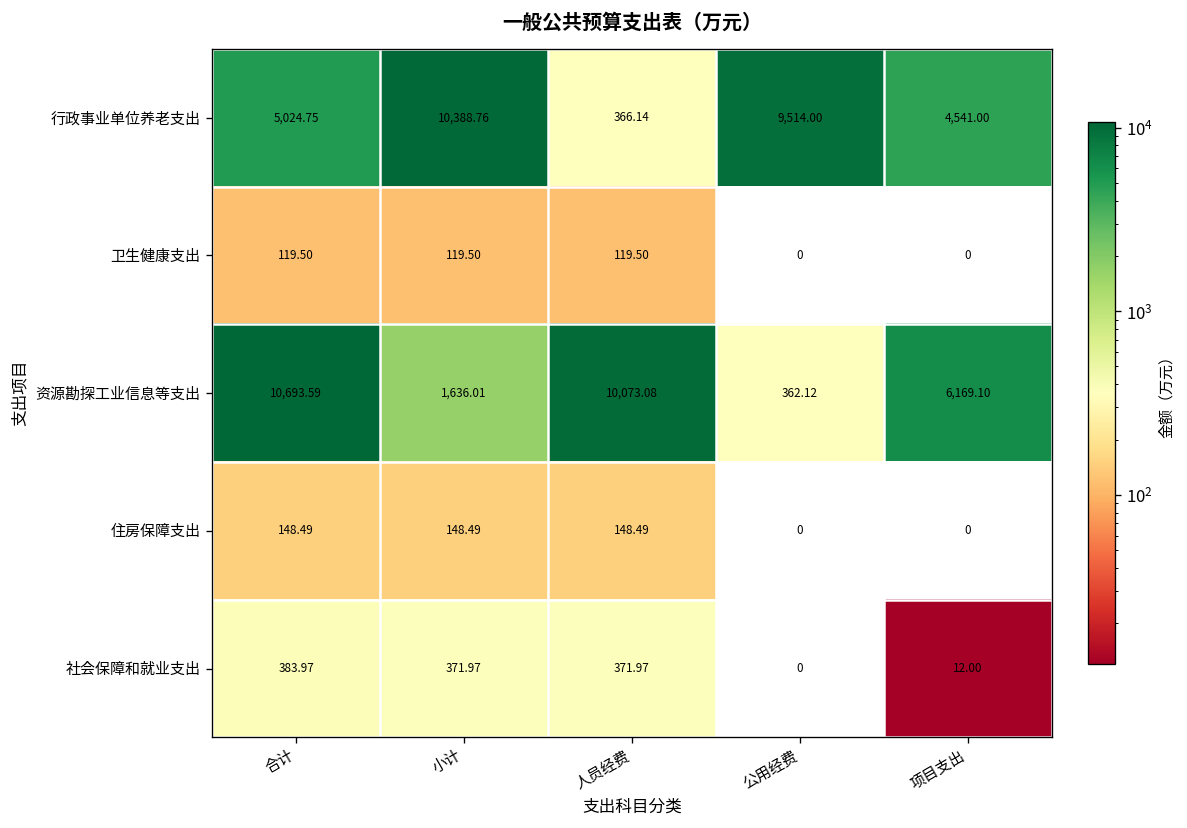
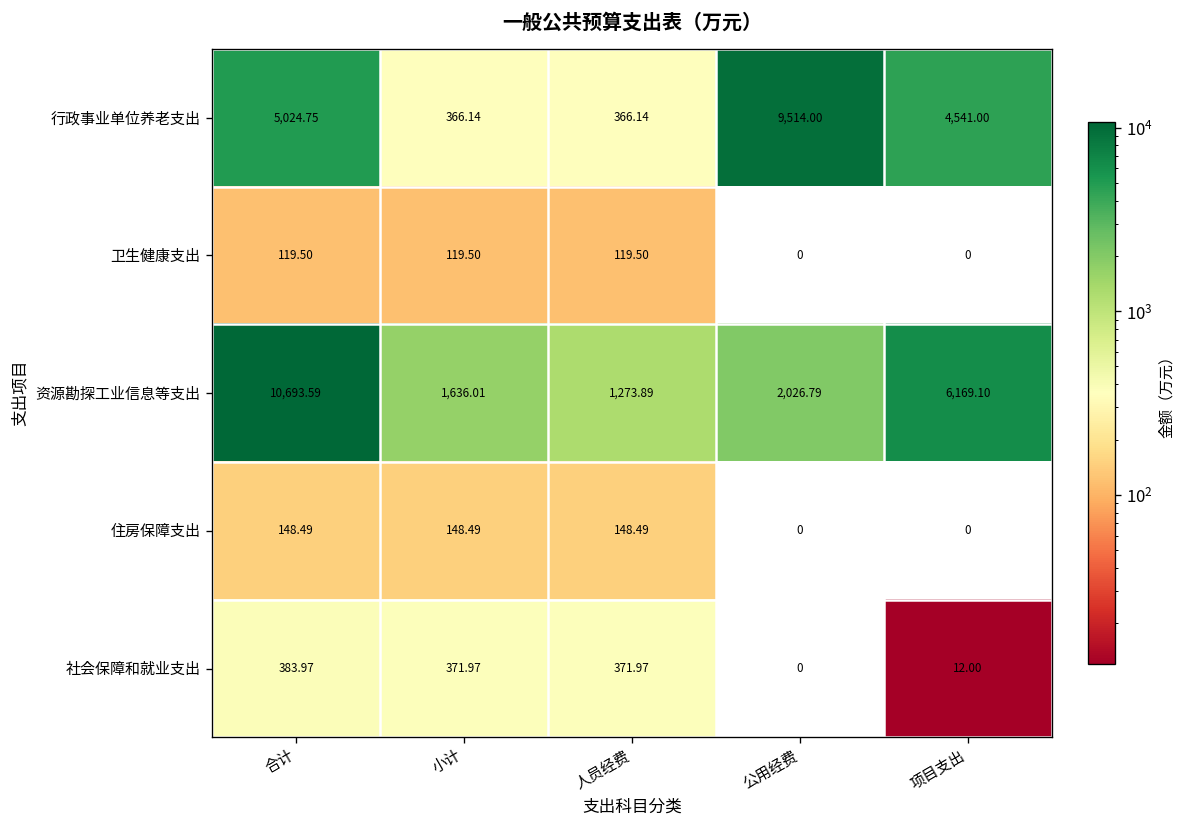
行政事业单位养老支出, 小计: 10,388.76 -> 366.14
资源勘探工业信息等支出, 人员经费: 10,073.08 -> 1,273.89
资源勘探工业信息等支出, 公用经费: 362.12 -> 2,026.79
